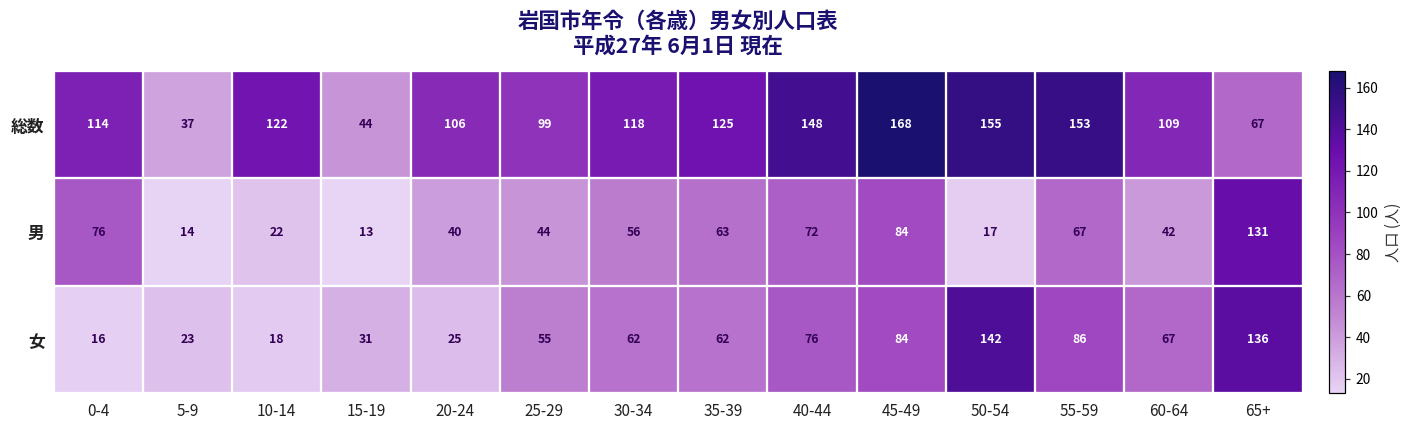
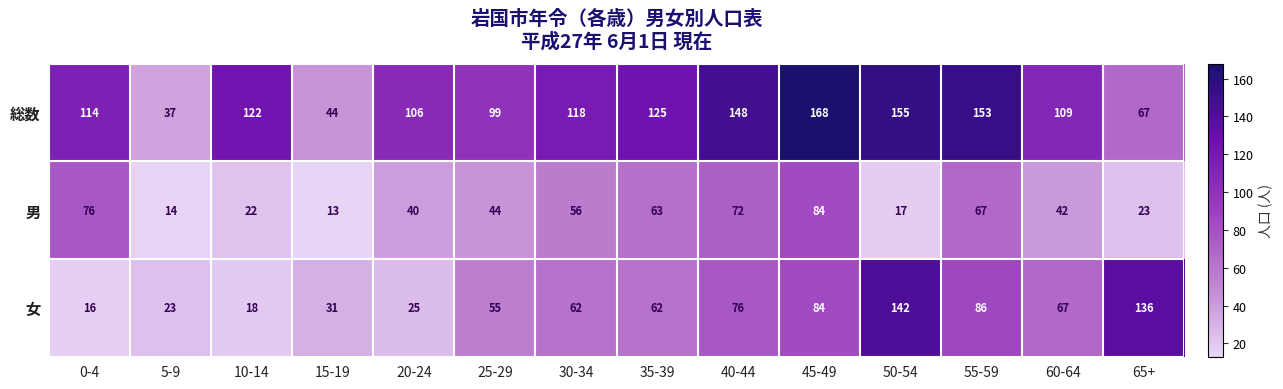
男, 65+: 131 -> 23
